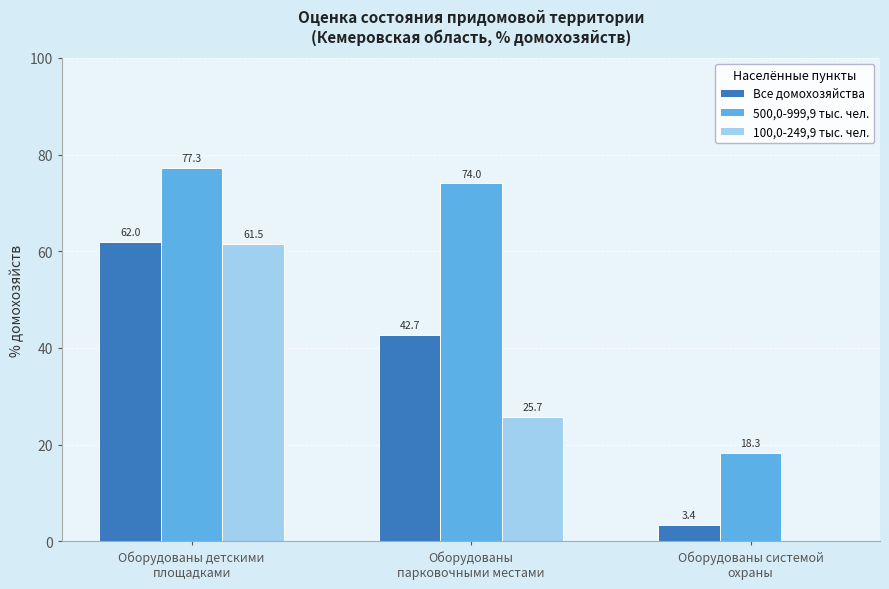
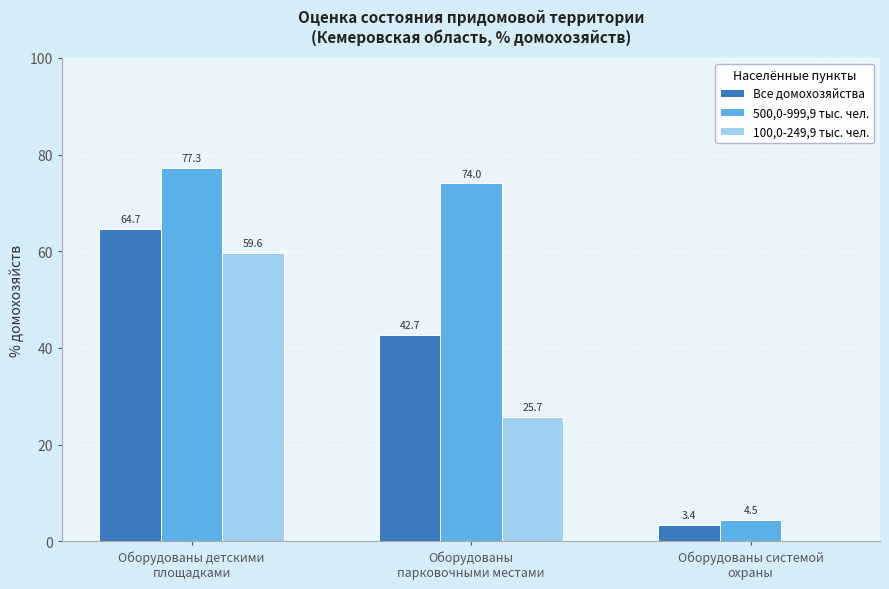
Все домохозяйства, Оборудованы детскими площадками: 62.0 -> 64.7
100,0-249,9 тыс. чел., Оборудованы детскими площадками: 61.5 -> 59.6
500,0-999,9 тыс. чел., Оборудованы системой охраны: 18.3 -> 4.5
